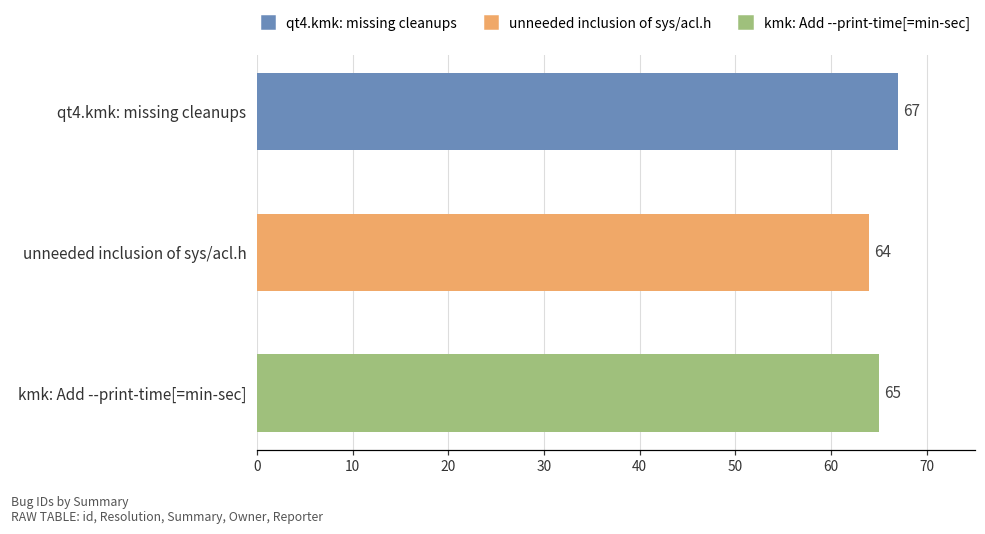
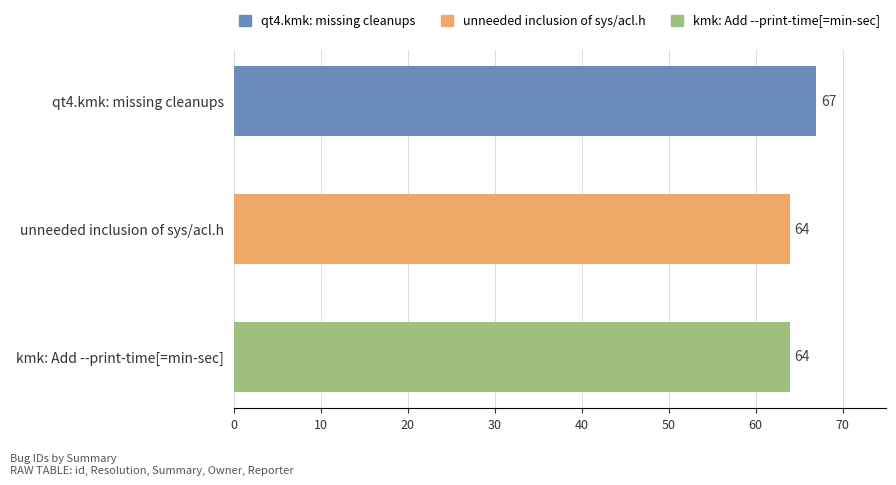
kmk: Add --print-time[=min-sec]: 65 -> 64
